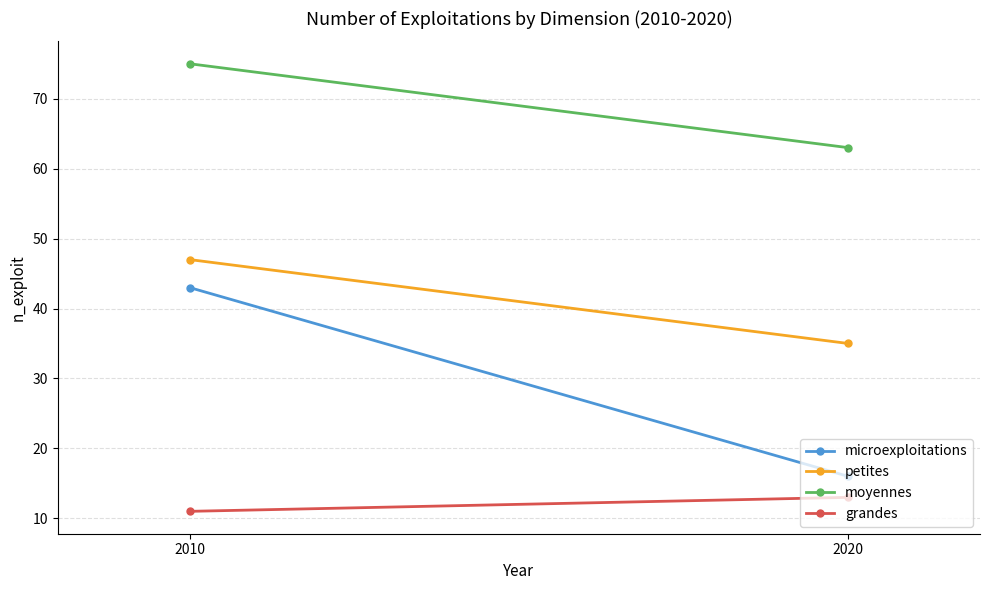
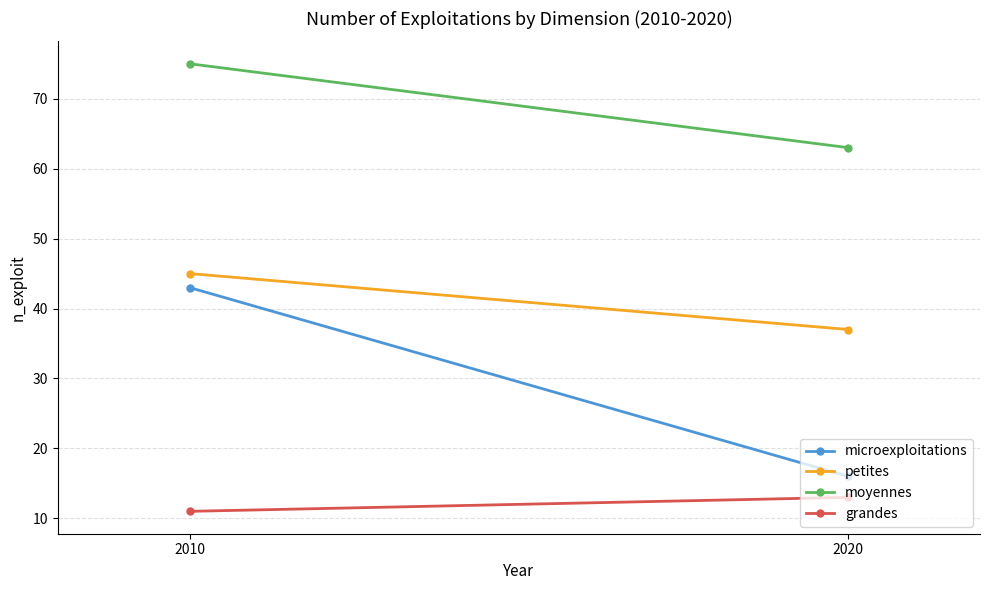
petites, 2010: 47 -> 45
petites, 2020: 35 -> 37
